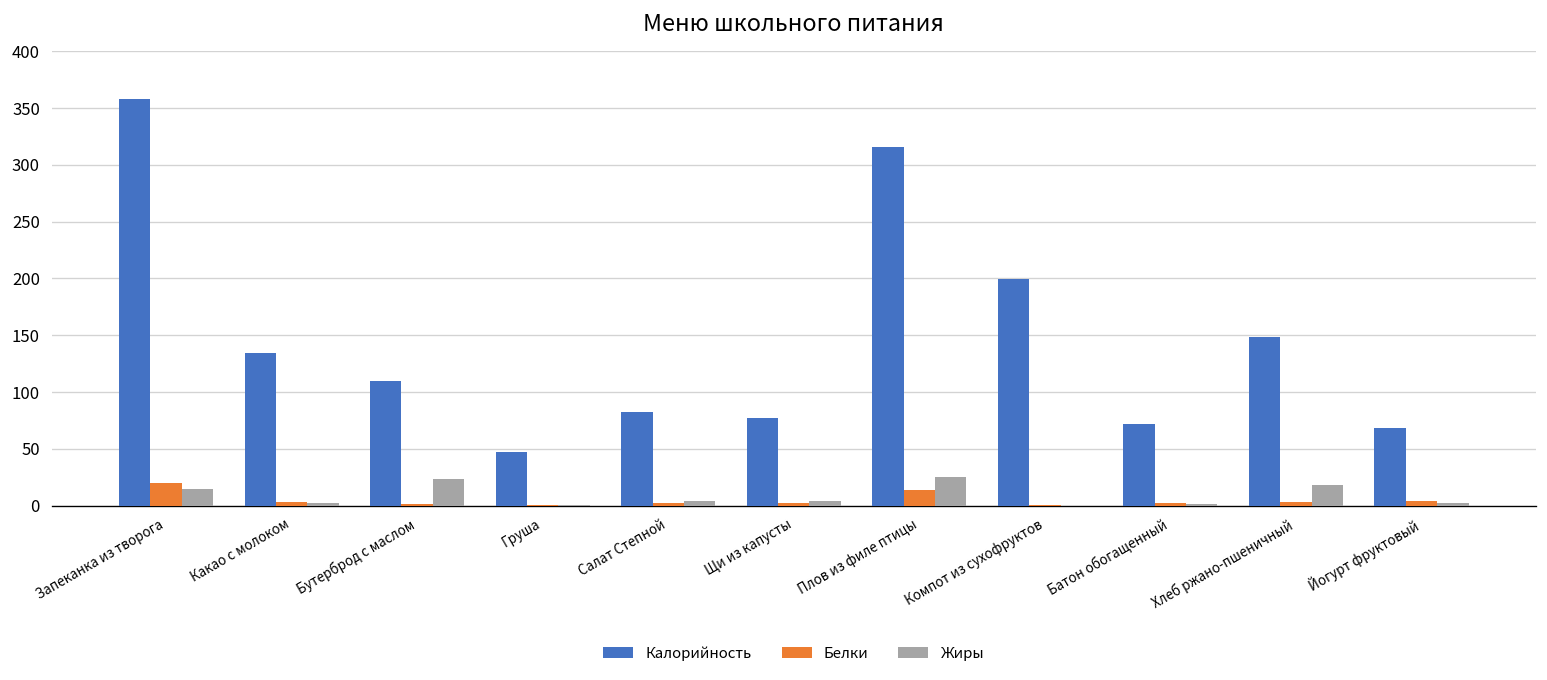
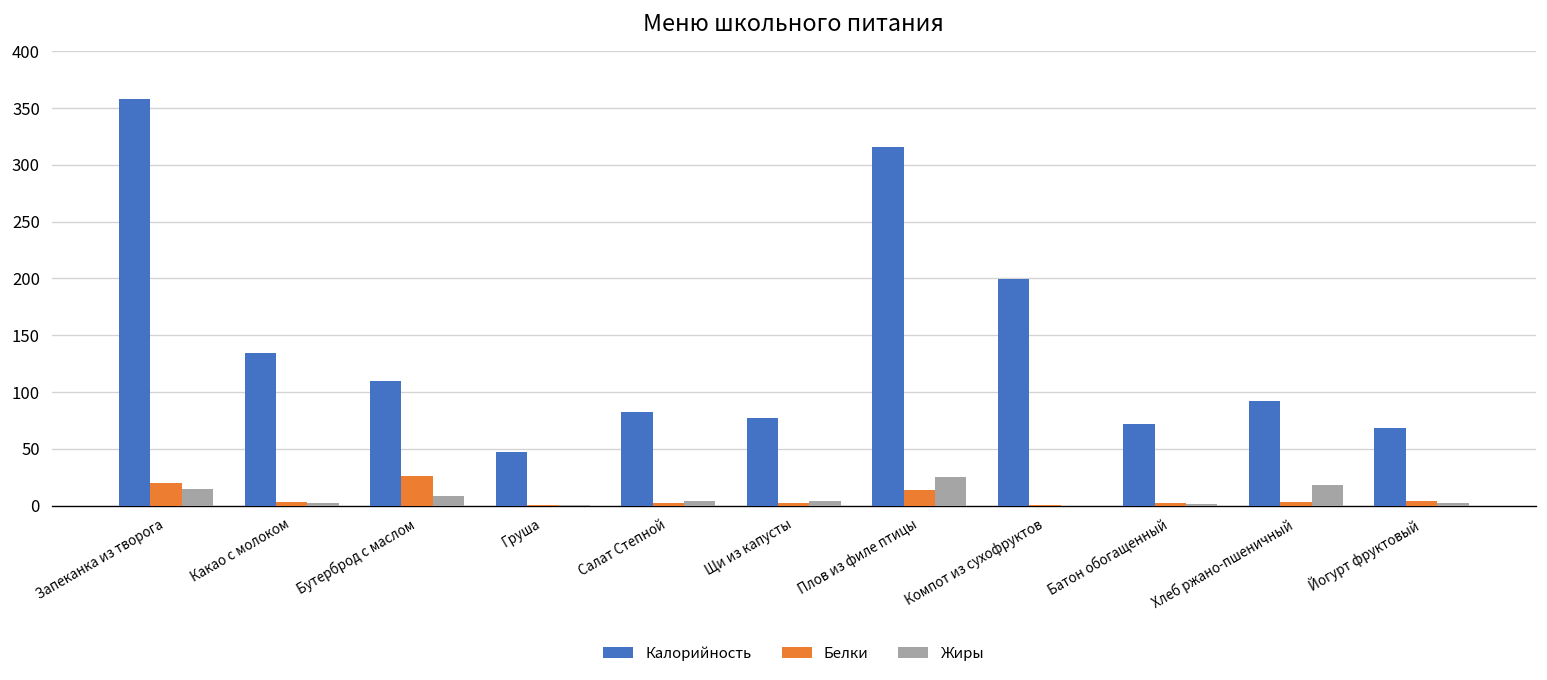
Белки, Бутерброд с маслом: 0 -> 30
Жиры, Бутерброд с маслом: 20 -> 10
Калорийность, Хлеб ржано-пшеничный: 150 -> 90
